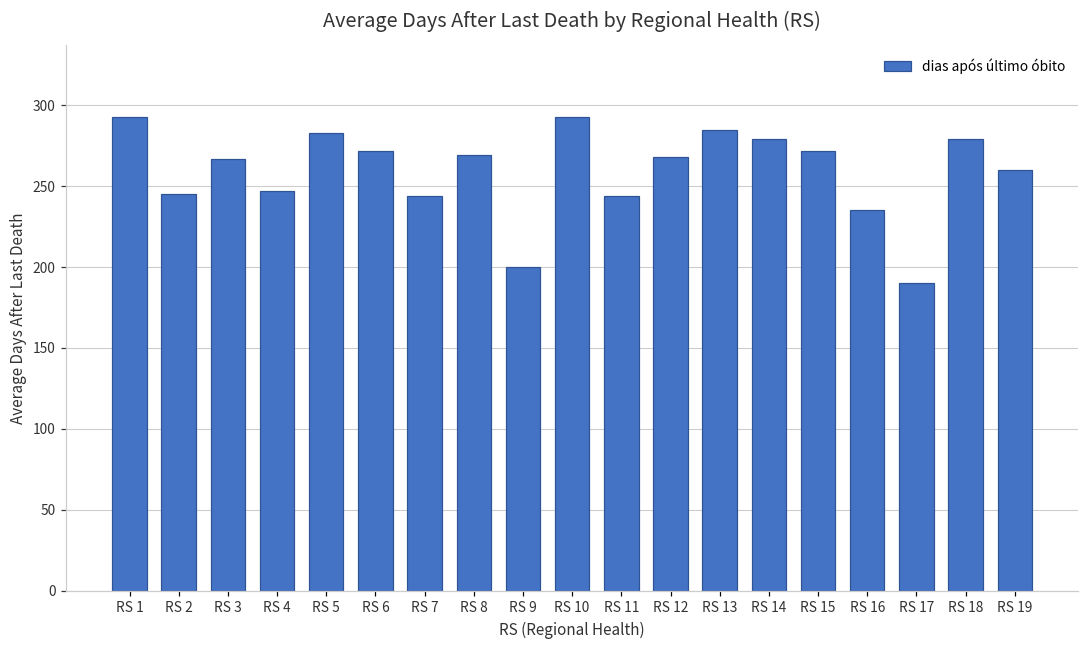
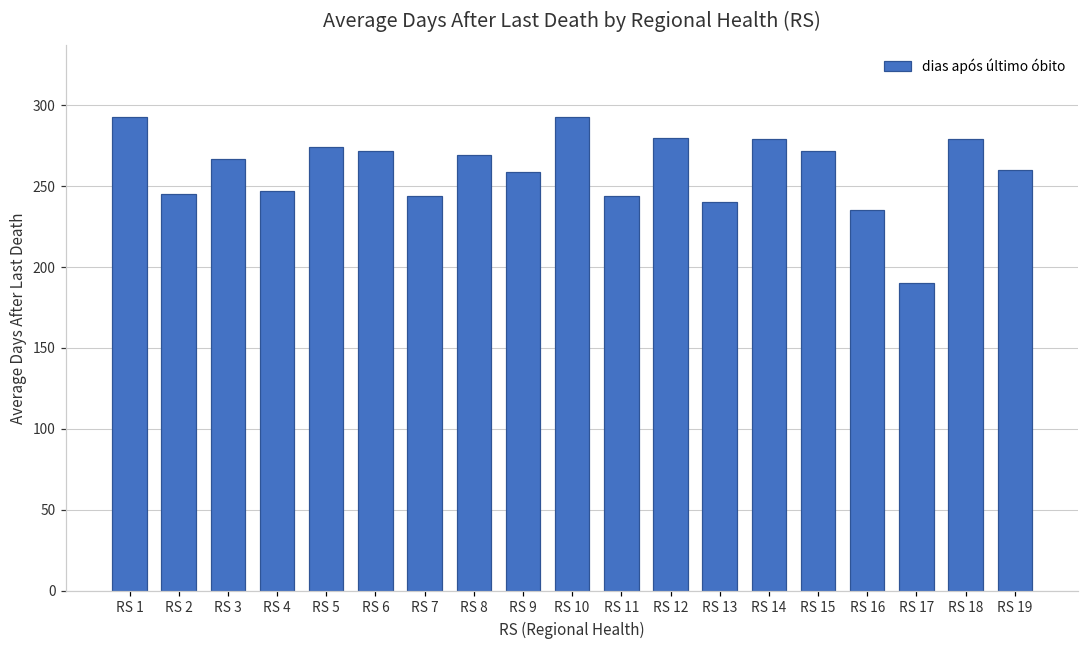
RS 5: 283 -> 274
RS 9: 200 -> 259
RS 12: 268 -> 280
RS 13: 285 -> 240
